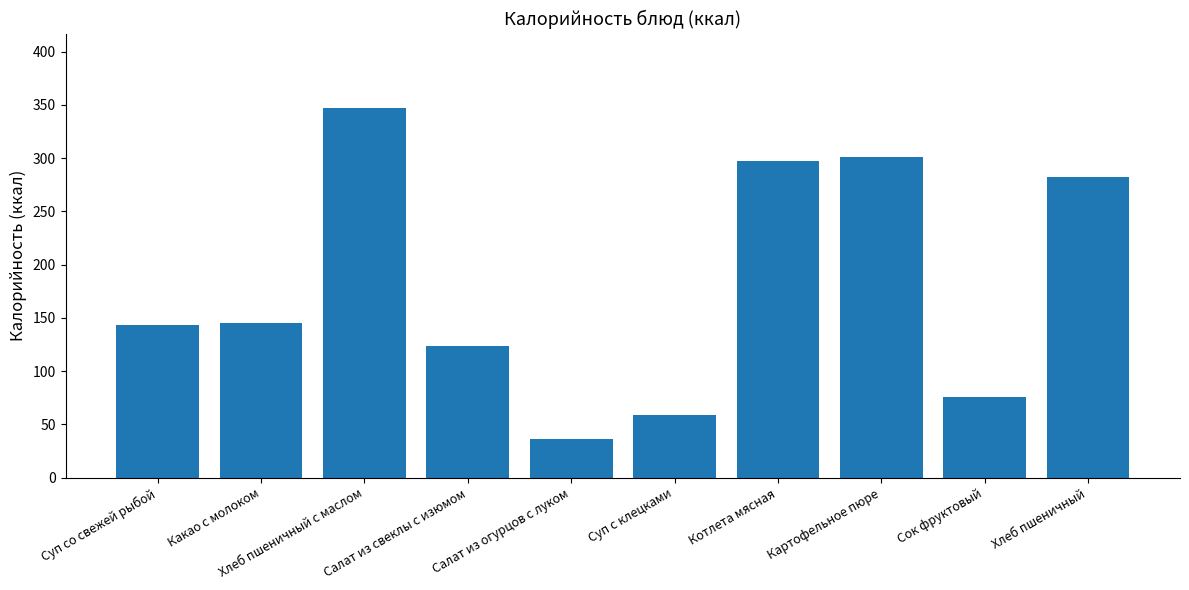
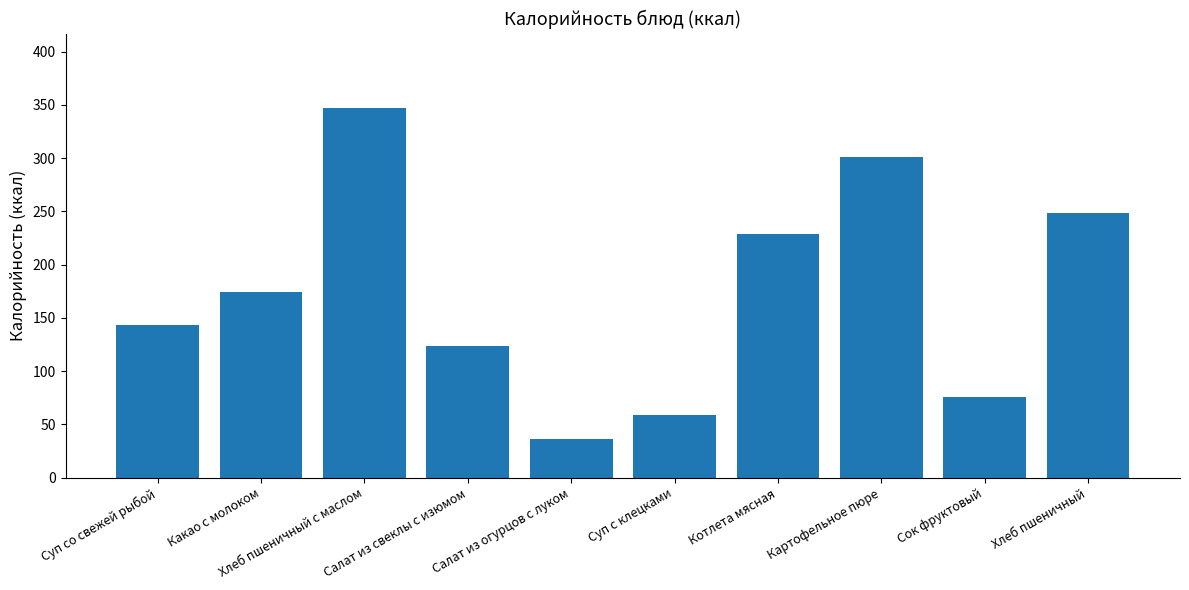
Какао с молоком: 145 -> 174
Котлета мясная: 297 -> 229
Хлеб пшеничный: 282 -> 249
